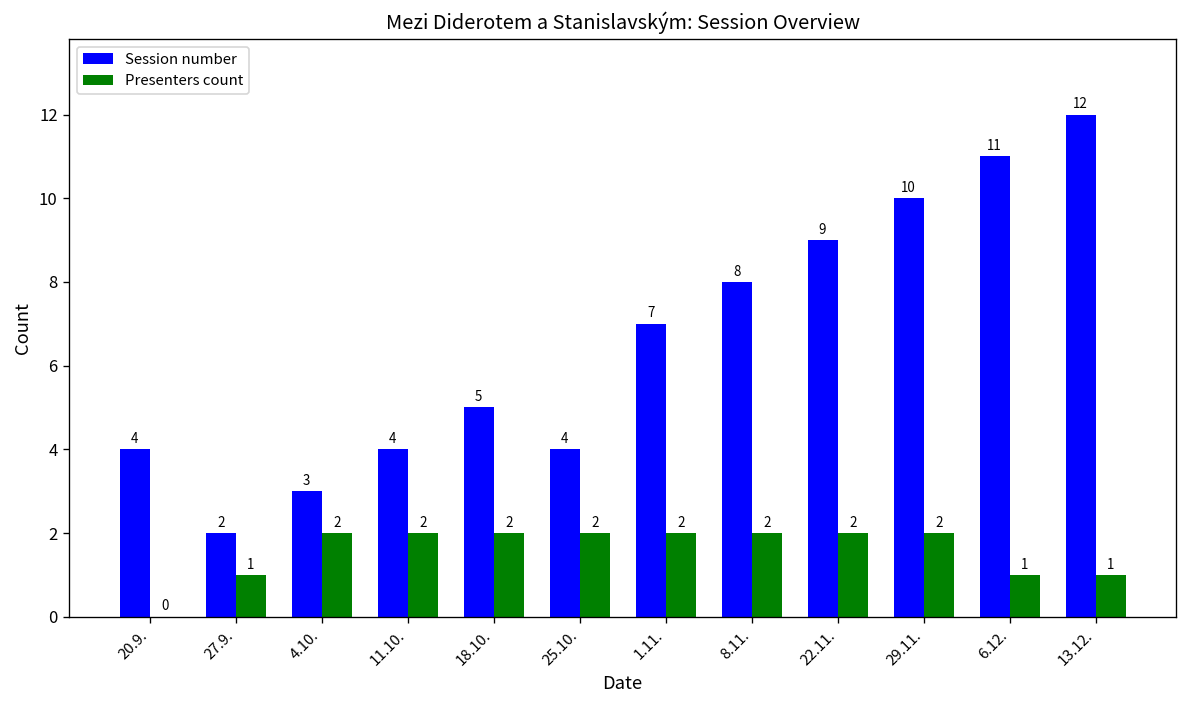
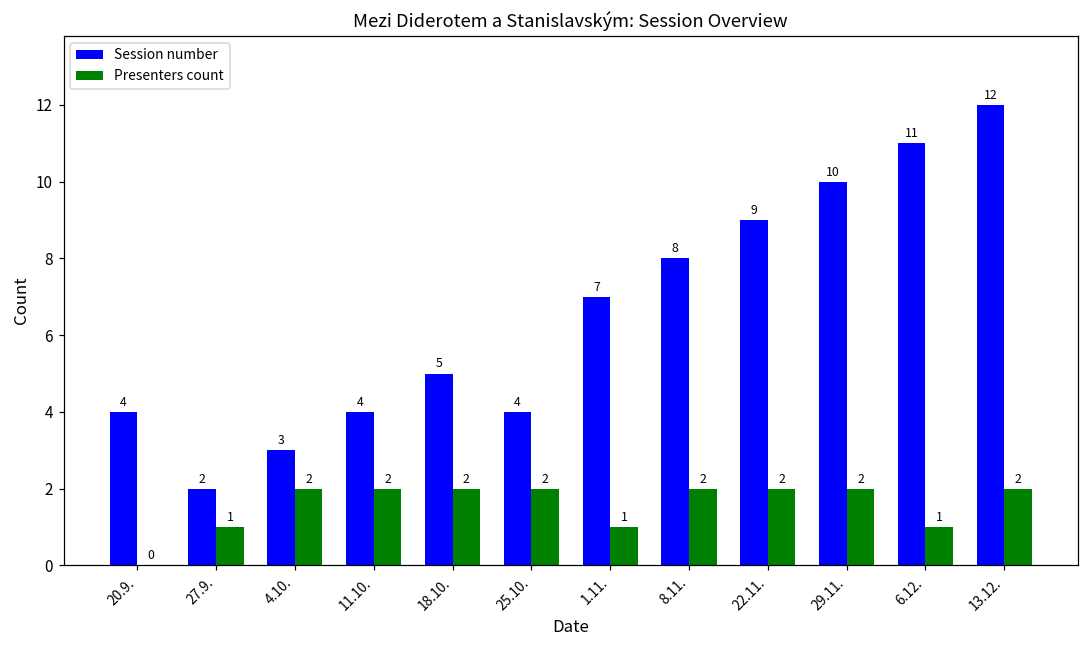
Presenters count, 1.11.: 2 -> 1
Presenters count, 13.12.: 1 -> 2
